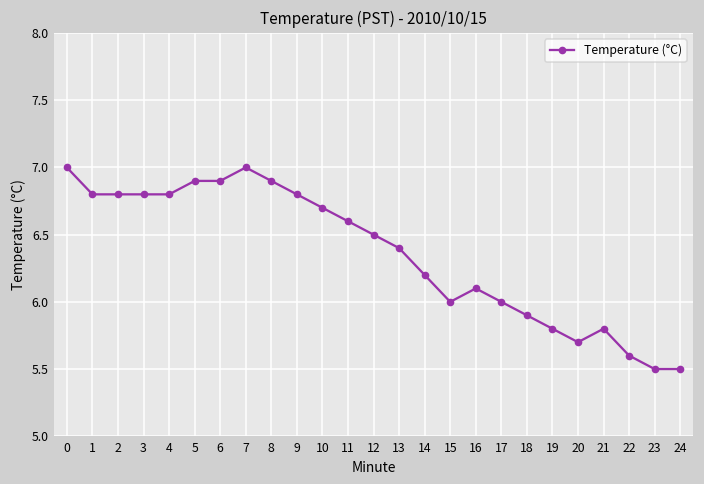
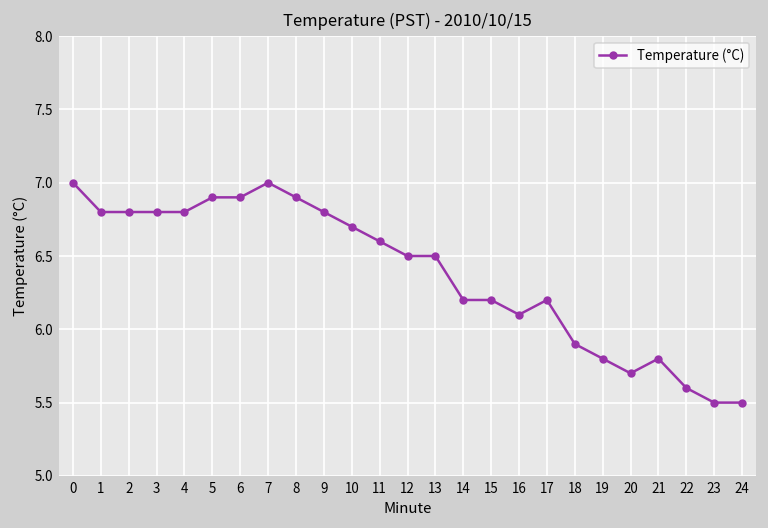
13: 6.4 -> 6.5
15: 6.0 -> 6.2
17: 6.0 -> 6.2
